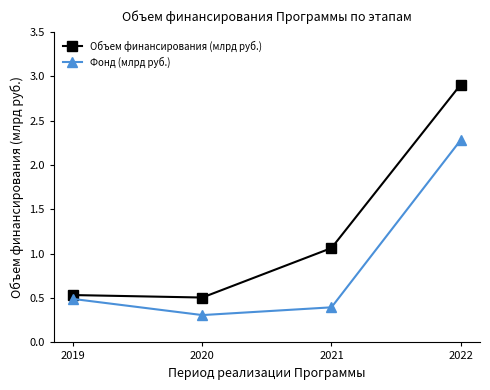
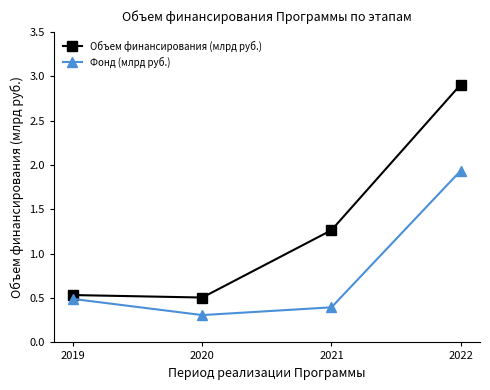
Объем финансирования (млрд руб.), 2021: 1.1 -> 1.3
Фонд (млрд руб.), 2022: 2.3 -> 1.9
